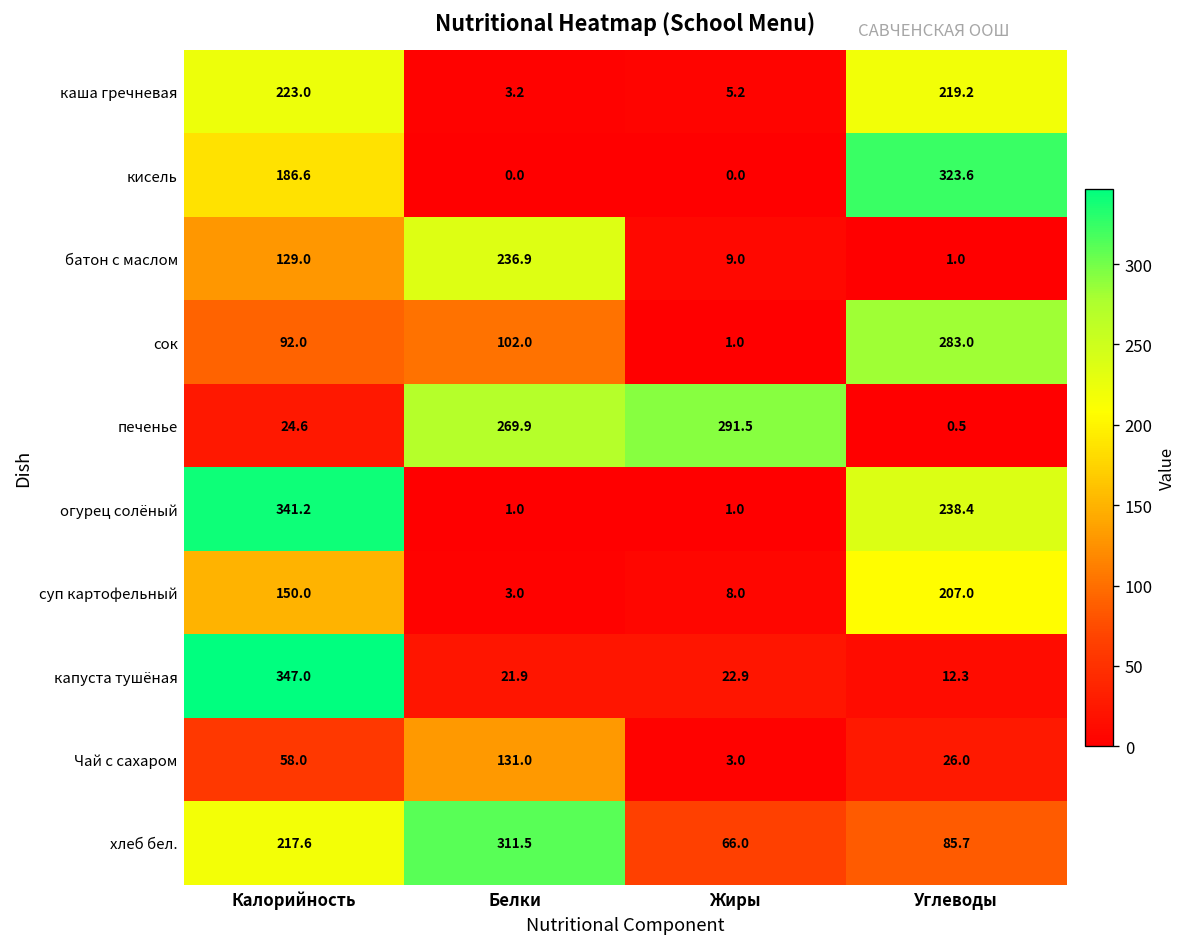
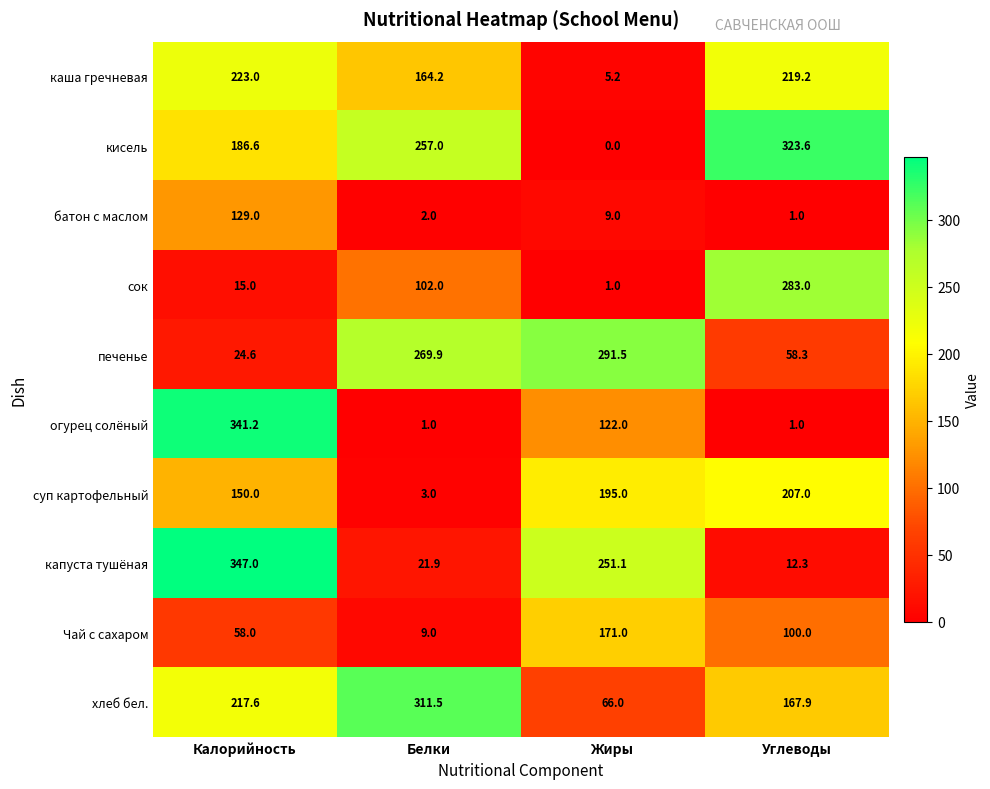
каша гречневая, Белки: 3.2 -> 164.2
кисель, Белки: 0.0 -> 257.0
батон с маслом, Белки: 236.9 -> 2.0
сок, Калорийность: 92.0 -> 15.0
печенье, Углеводы: 0.5 -> 58.3
огурец солёный, Жиры: 1.0 -> 122.0
огурец солёный, Углеводы: 238.4 -> 1.0
суп картофельный, Жиры: 8.0 -> 195.0
капуста тушёная, Жиры: 22.9 -> 251.1
Чай с сахаром, Белки: 131.0 -> 9.0
Чай с сахаром, Жиры: 3.0 -> 171.0
Чай с сахаром, Углеводы: 26.0 -> 100.0
хлеб бел., Углеводы: 85.7 -> 167.9
